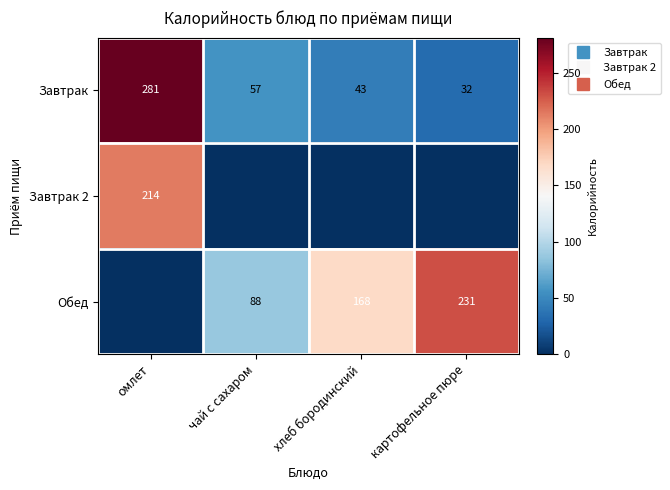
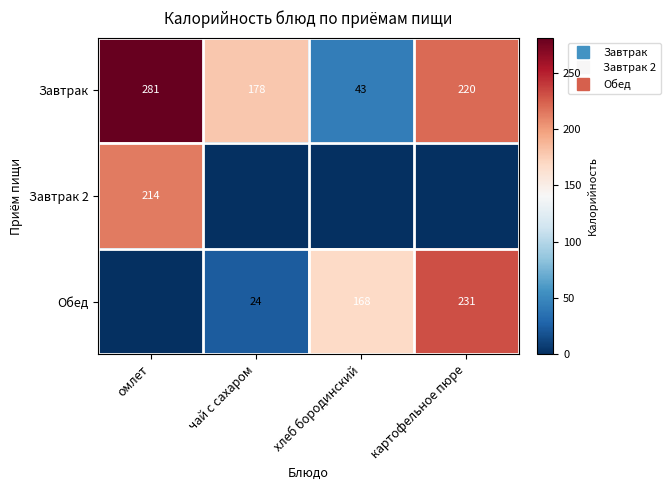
Завтрак, чай с сахаром: 57 -> 178
Завтрак, картофельное пюре: 32 -> 220
Обед, чай с сахаром: 88 -> 24
